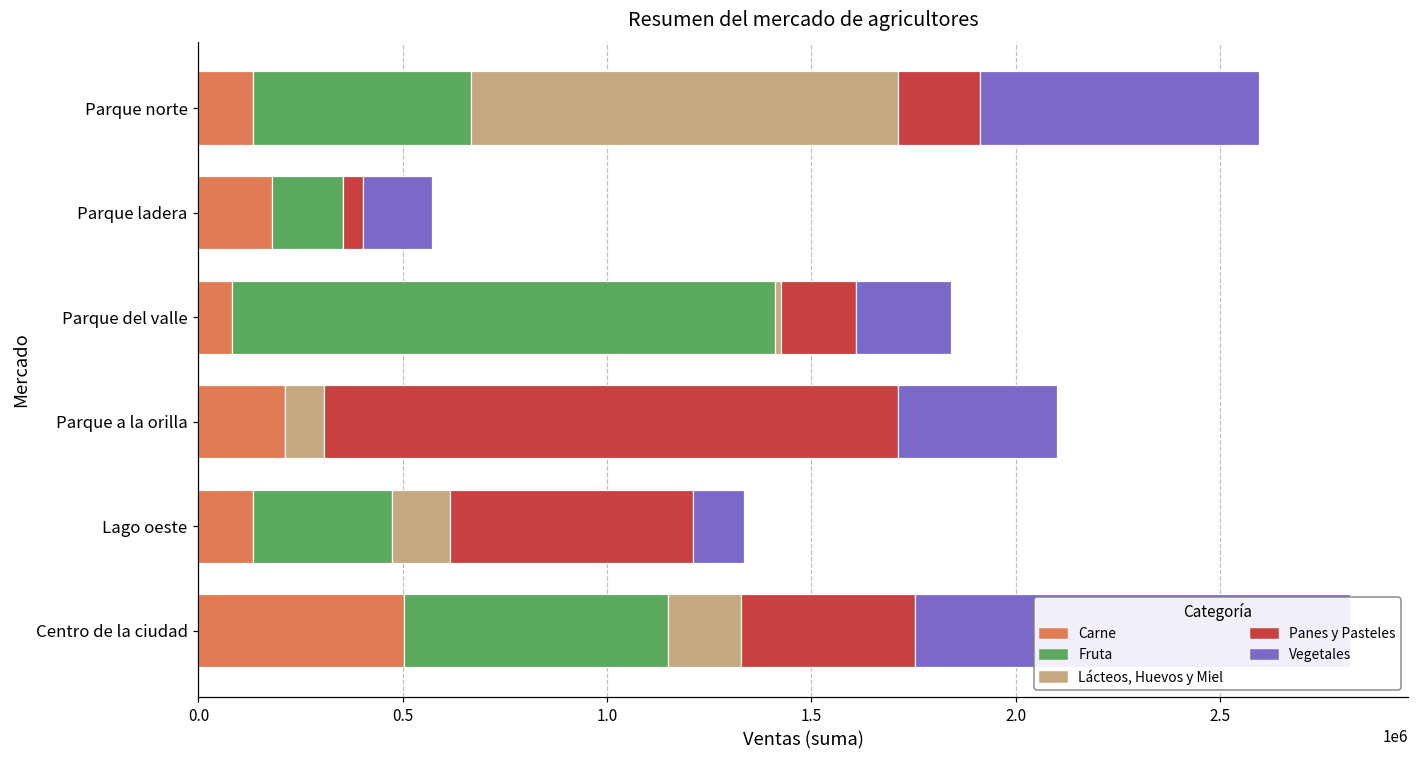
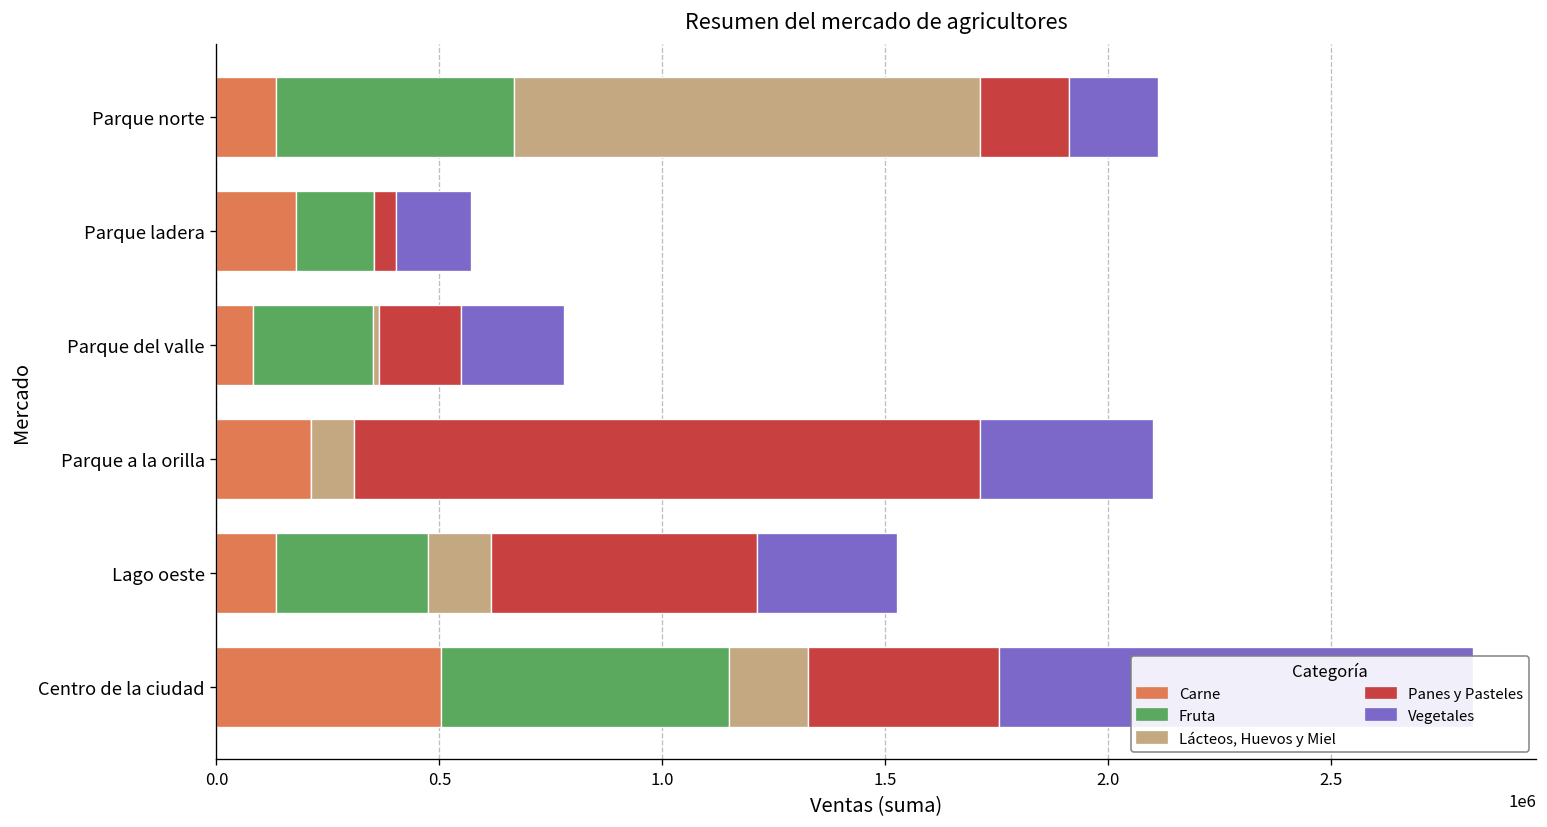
Vegetales, Parque norte: 680000 -> 200000
Fruta, Parque del valle: 1330000 -> 270000
Vegetales, Lago oeste: 120000 -> 320000
